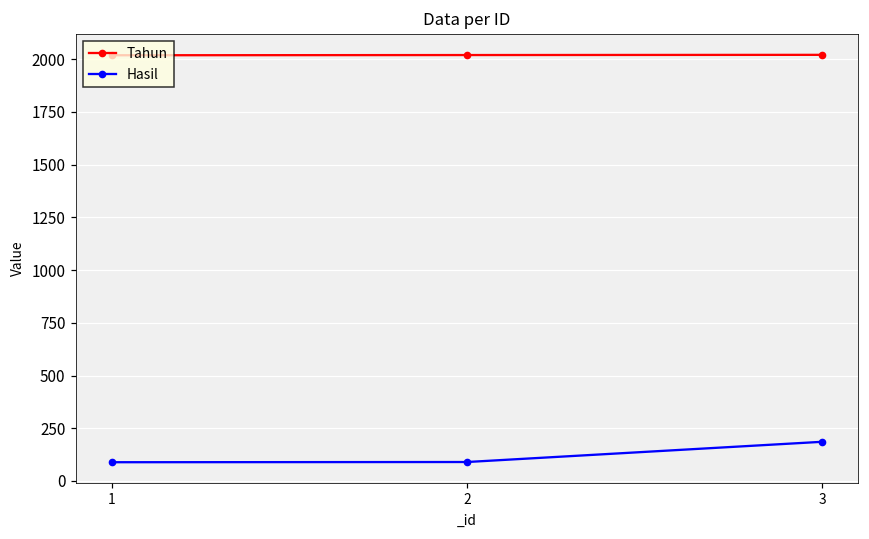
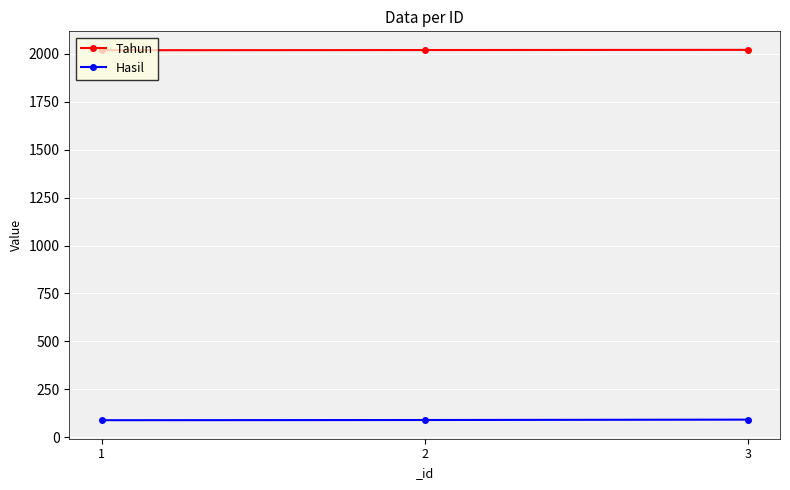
Hasil, 3: 190 -> 90
